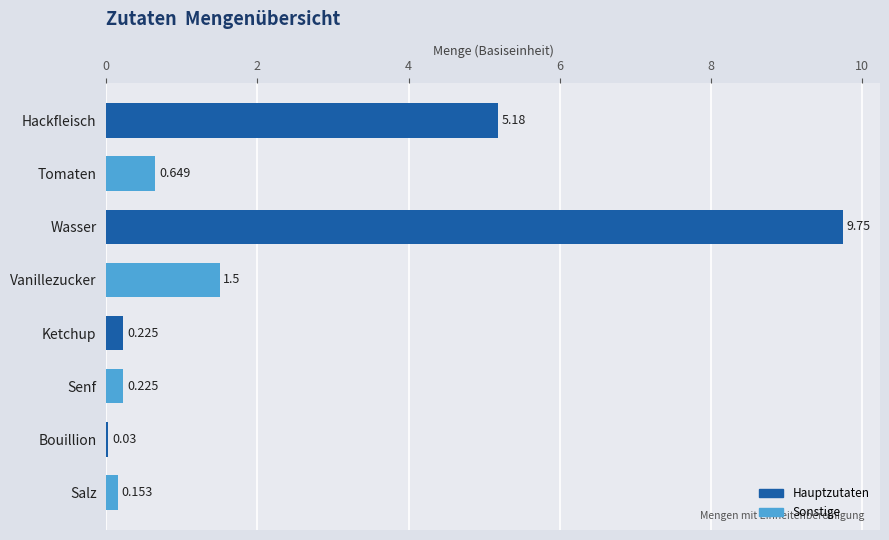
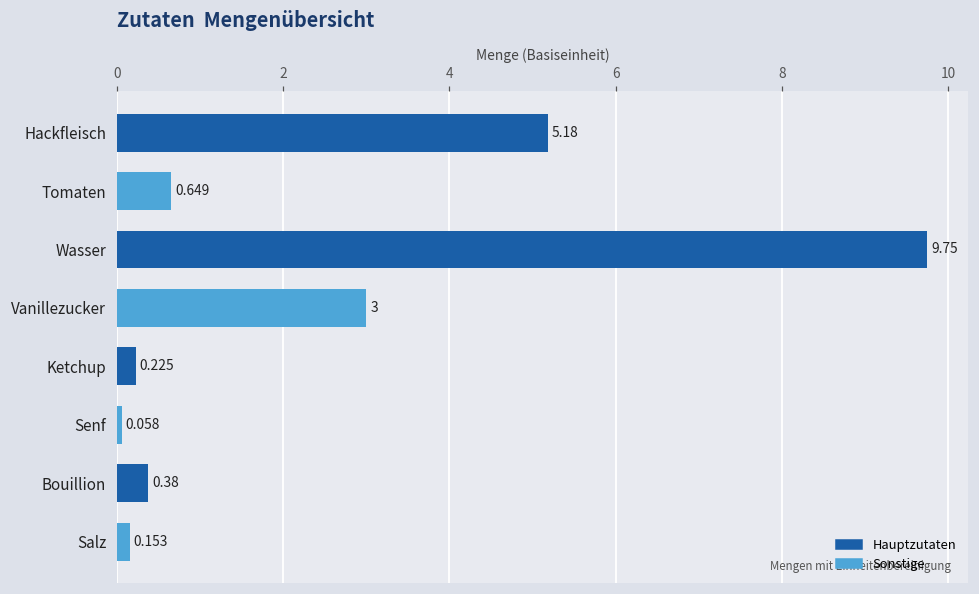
Vanillezucker: 1.5 -> 3
Senf: 0.225 -> 0.058
Bouillion: 0.03 -> 0.38
